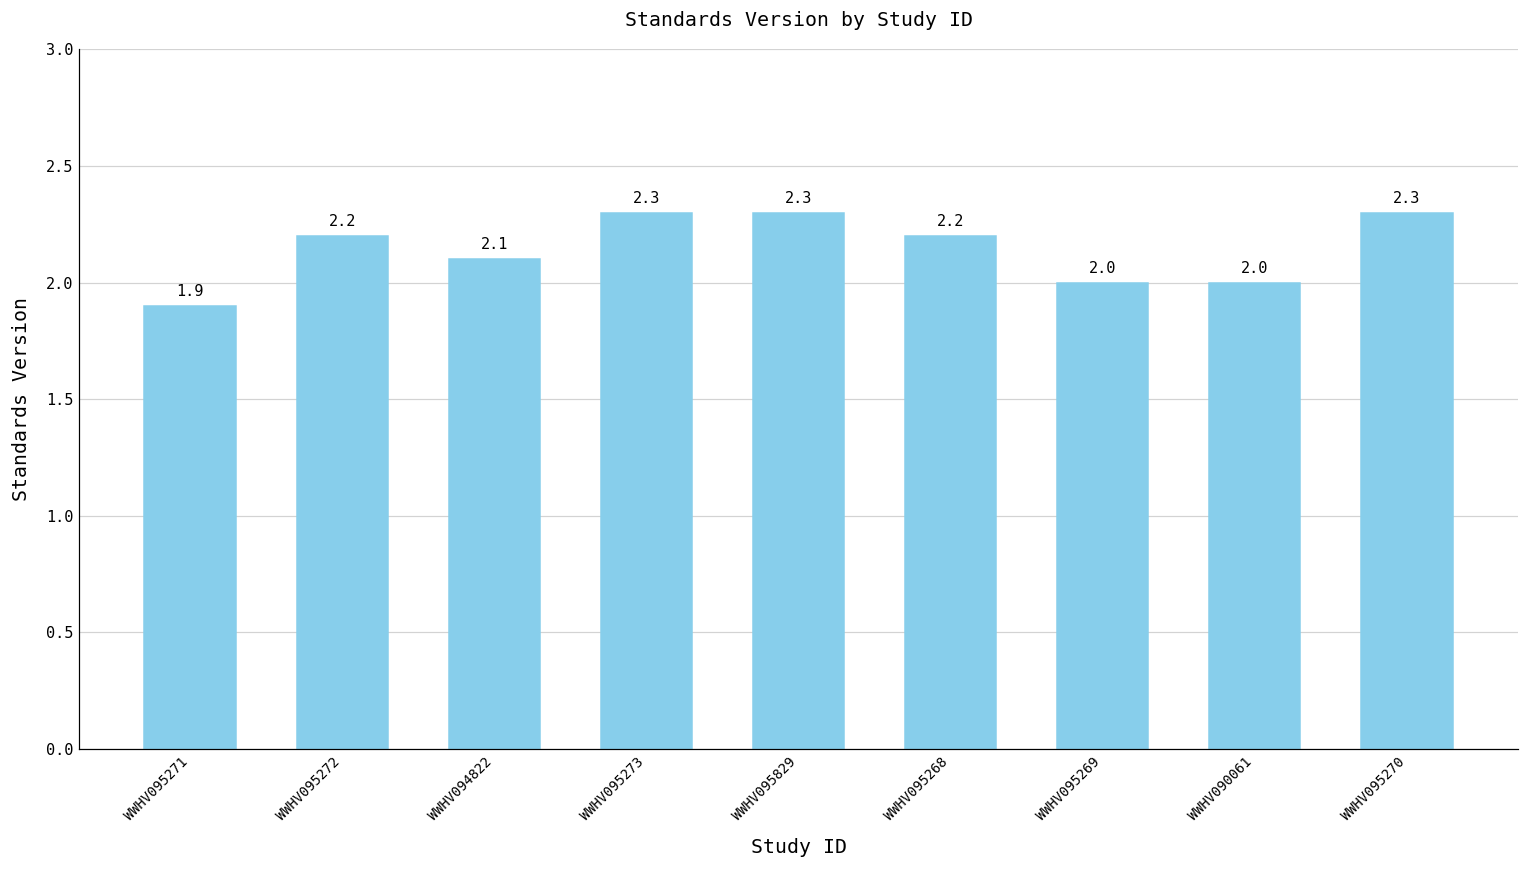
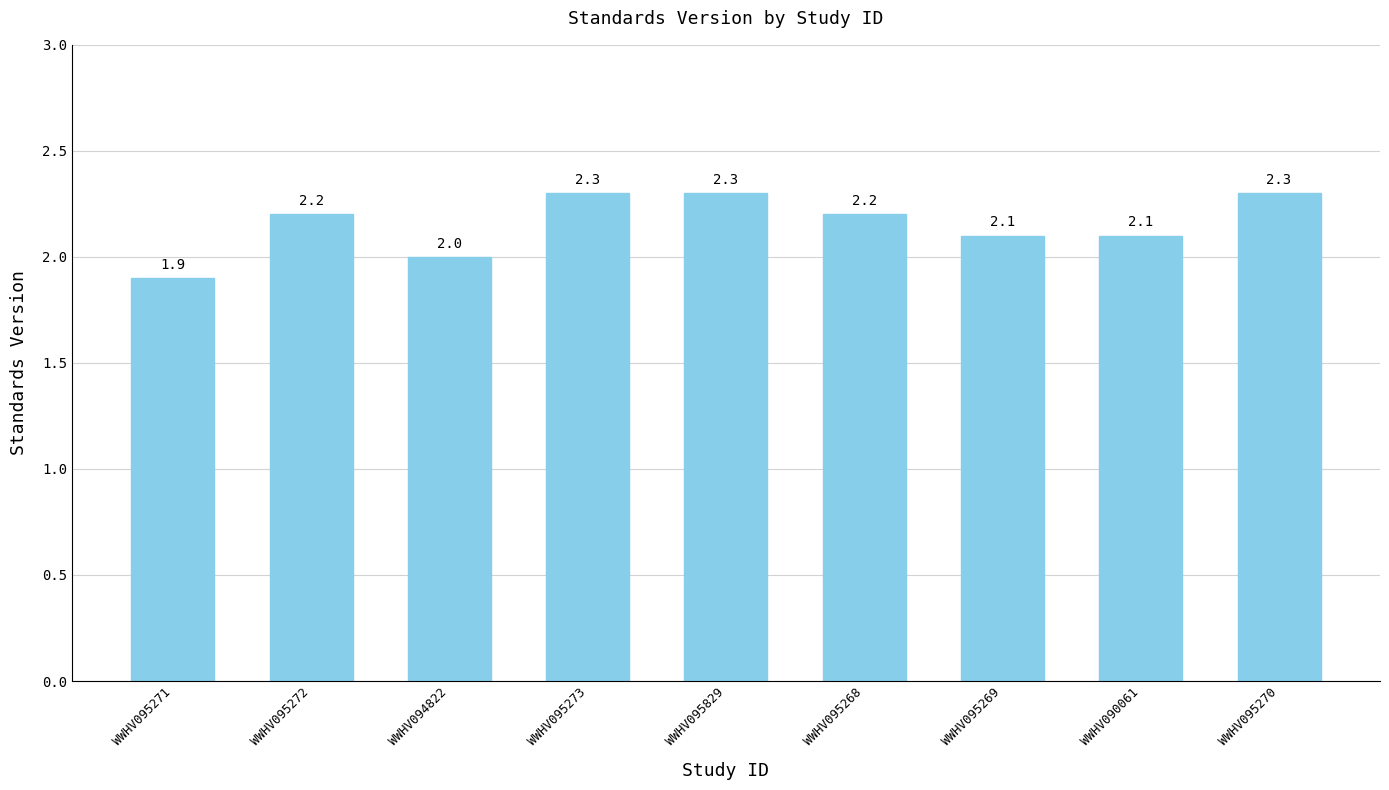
WWHV094822: 2.1 -> 2.0
WWHV095269: 2.0 -> 2.1
WWHV090061: 2.0 -> 2.1
